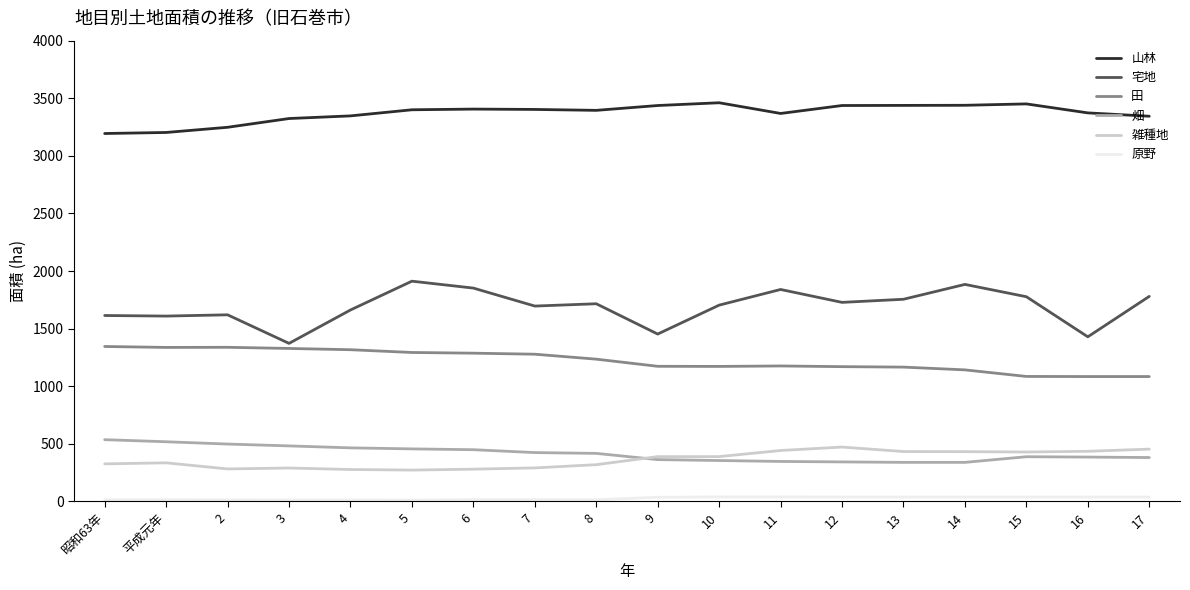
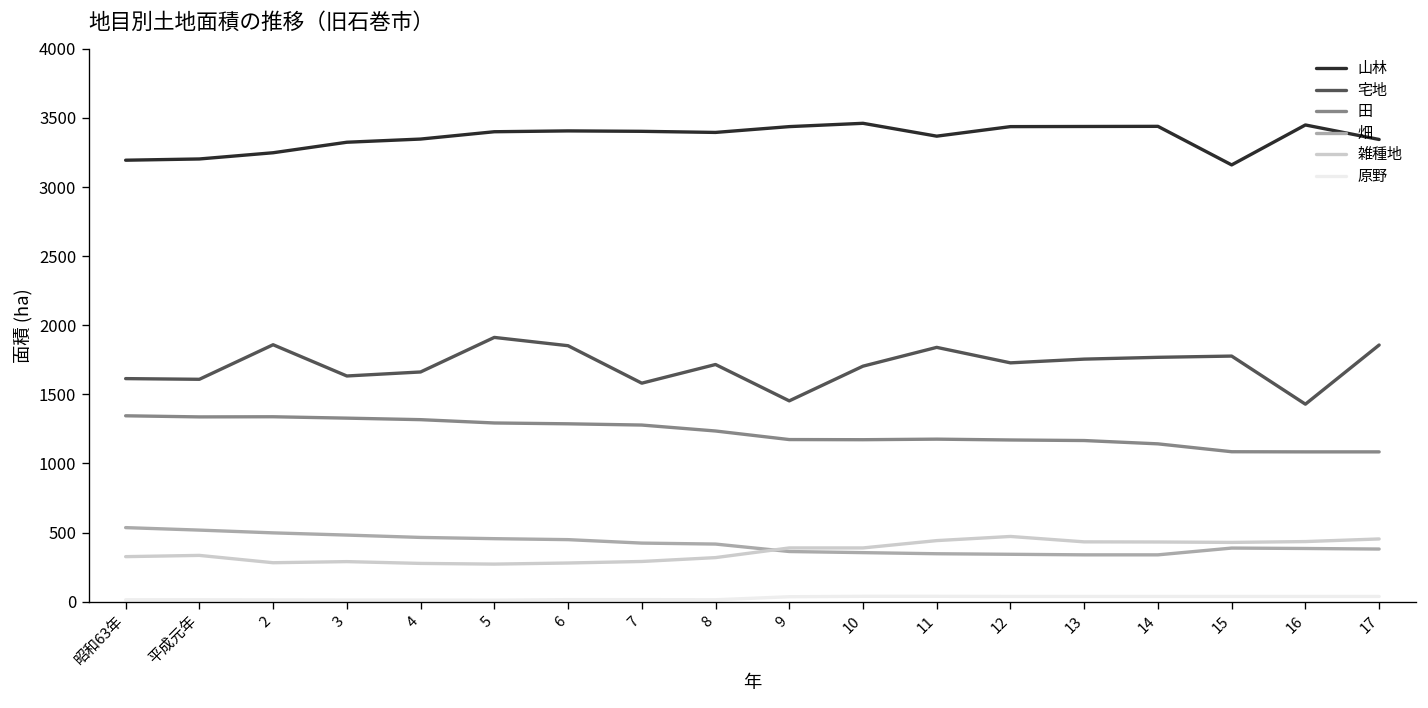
宅地, 2: 1620 -> 1860
宅地, 3: 1370 -> 1630
宅地, 7: 1700 -> 1580
宅地, 14: 1880 -> 1770
山林, 15: 3450 -> 3160
山林, 16: 3370 -> 3450
宅地, 17: 1780 -> 1860
